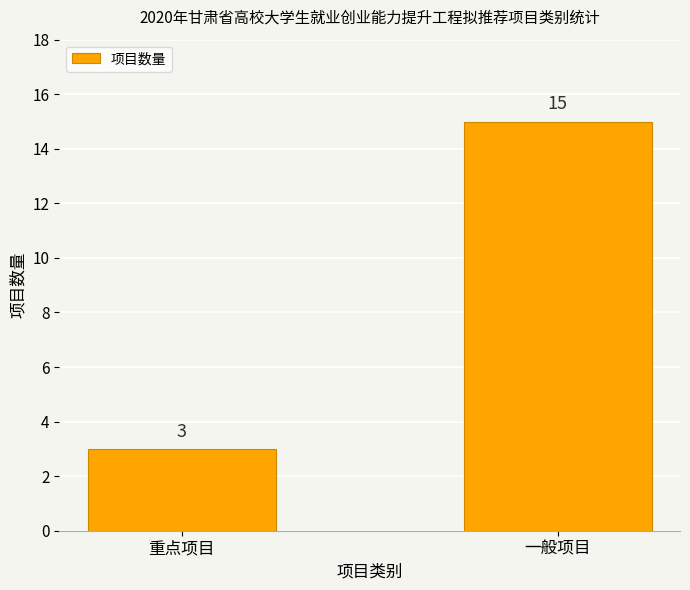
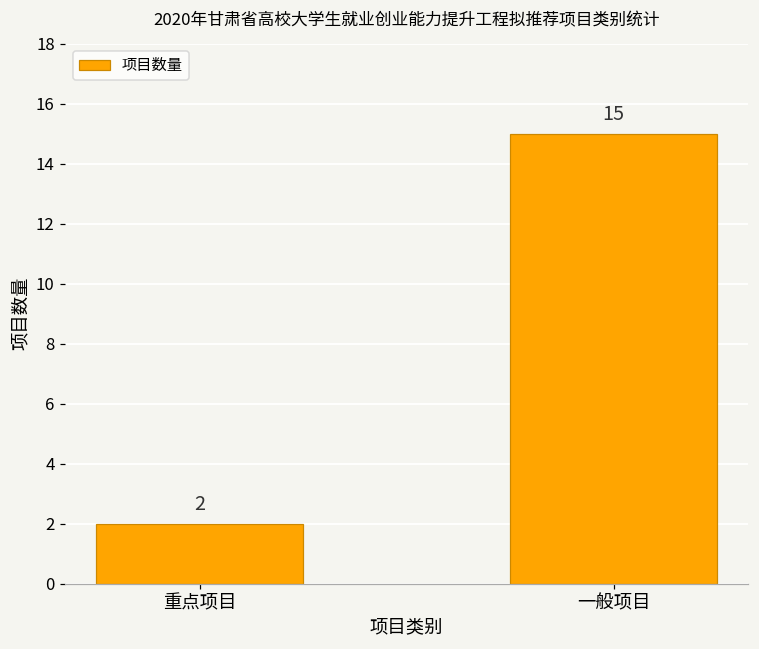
重点项目: 3 -> 2
